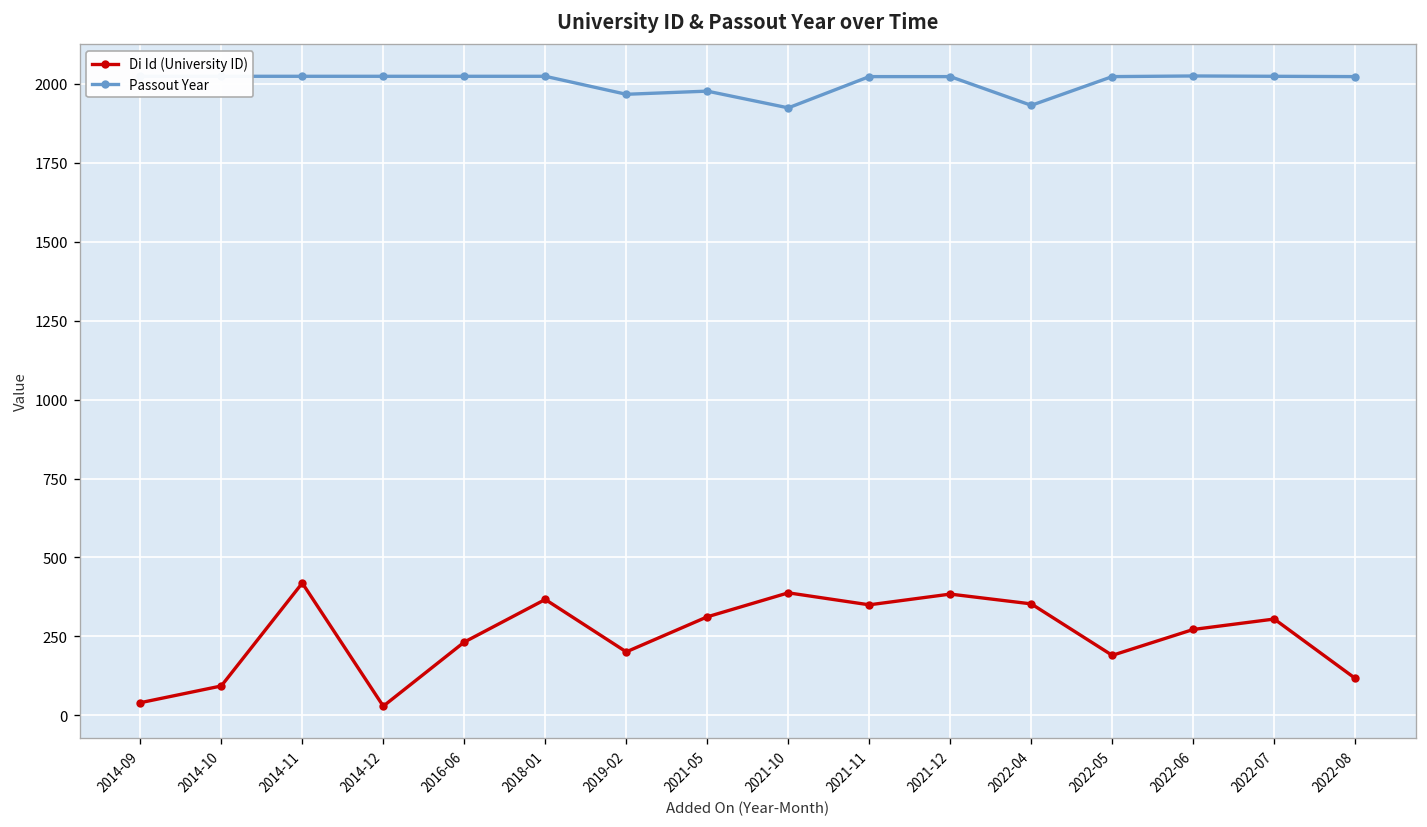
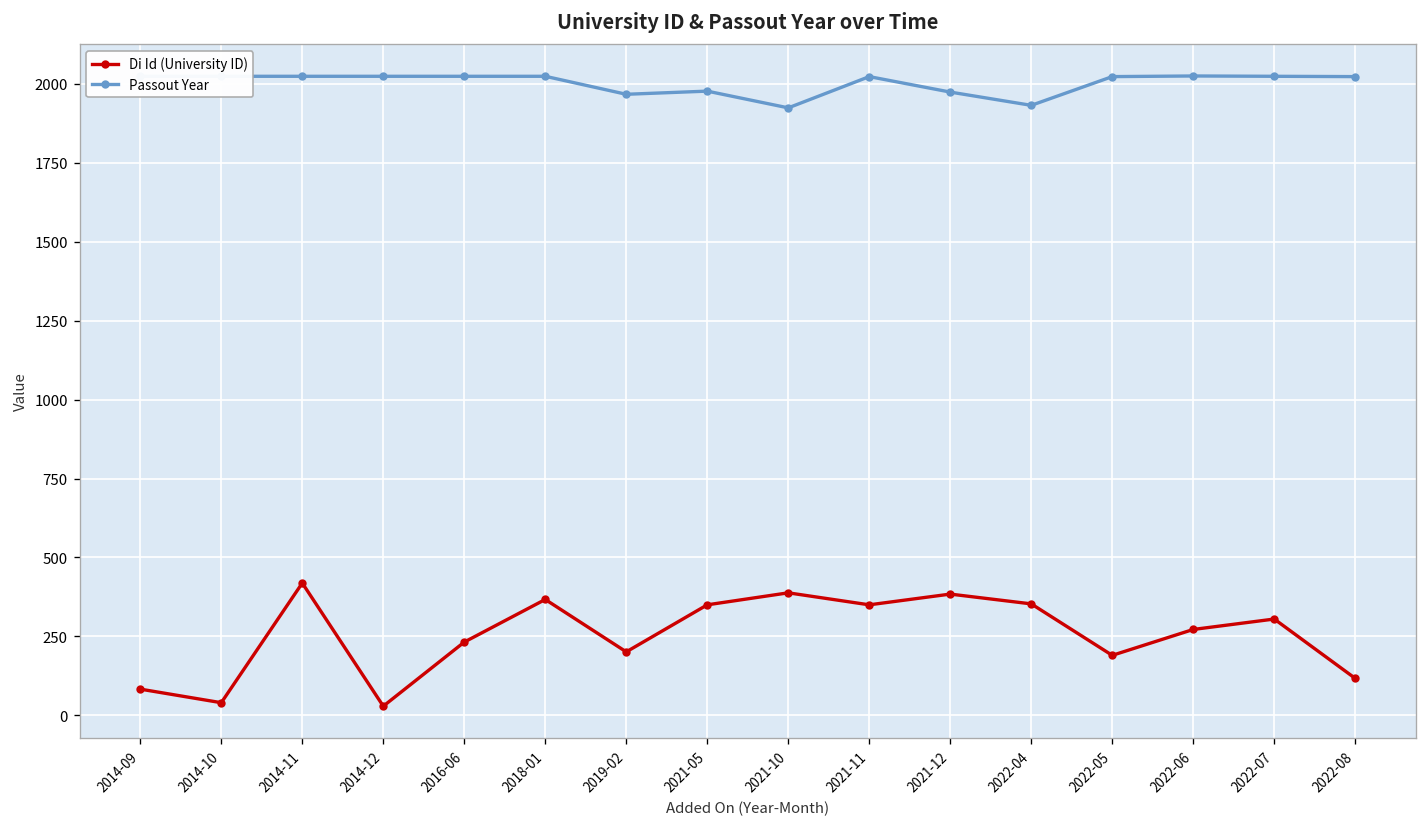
Di Id (University ID), 2014-09: 40 -> 80
Di Id (University ID), 2014-10: 90 -> 40
Di Id (University ID), 2021-05: 310 -> 350
Passout Year, 2021-12: 2020 -> 1970
